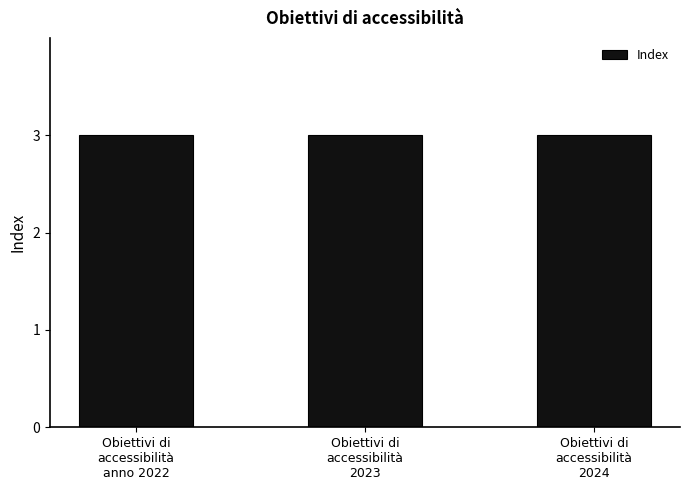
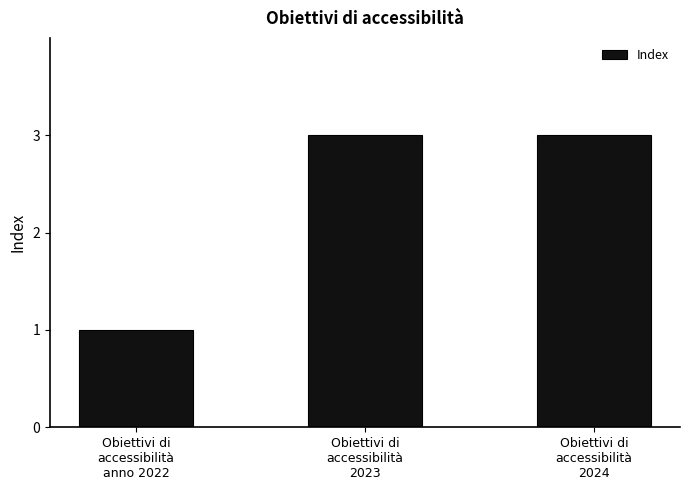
Obiettivi di accessibilità anno 2022: 3 -> 1
